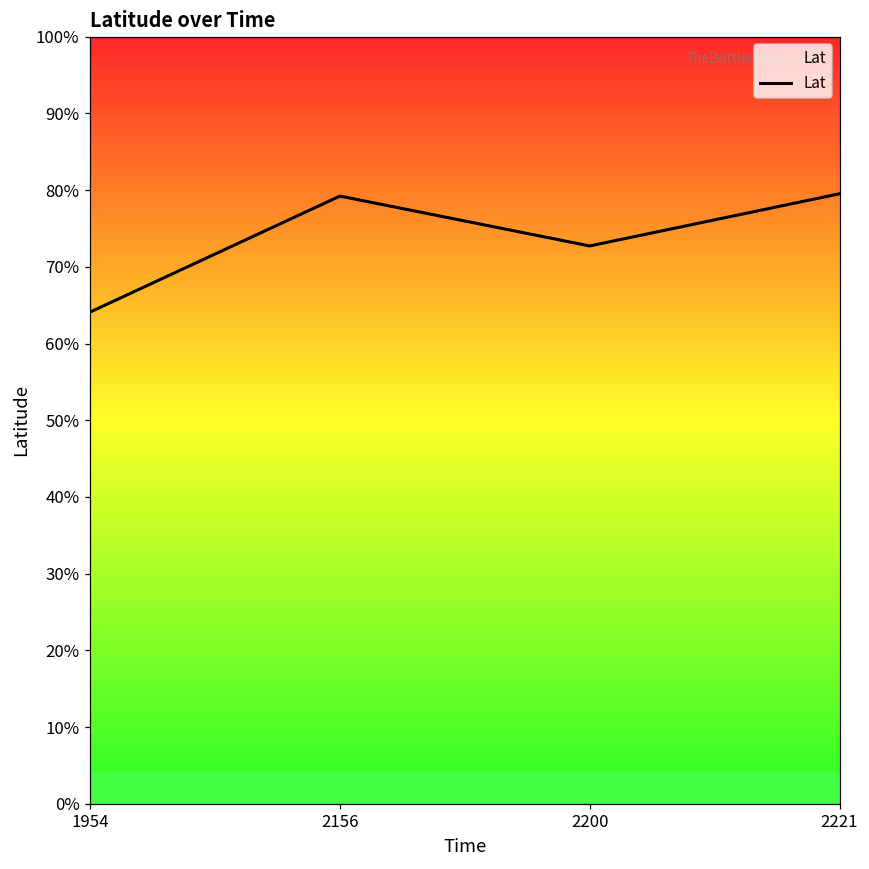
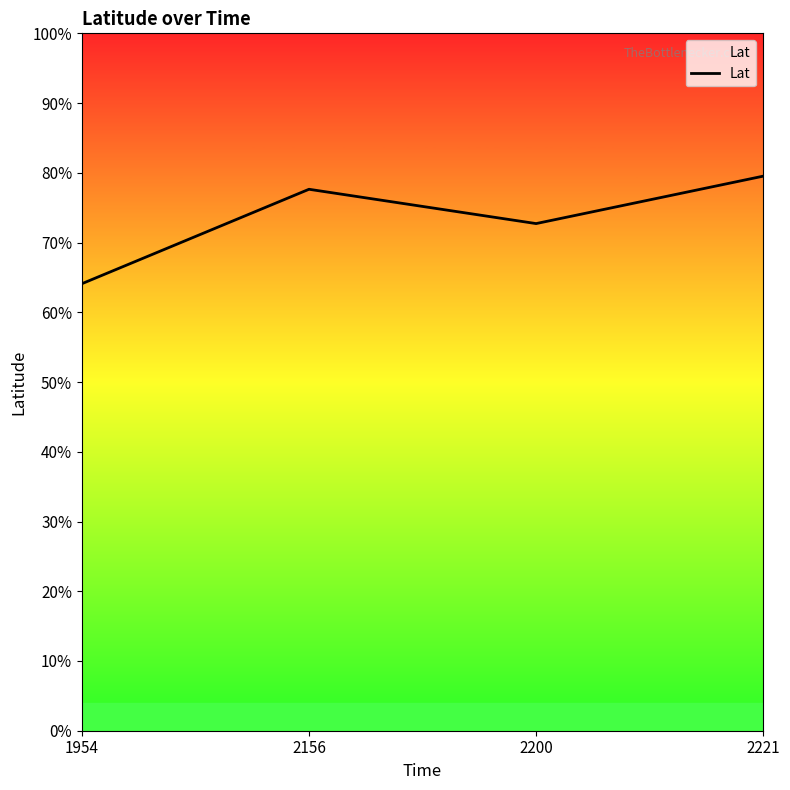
2156: 79% -> 78%
